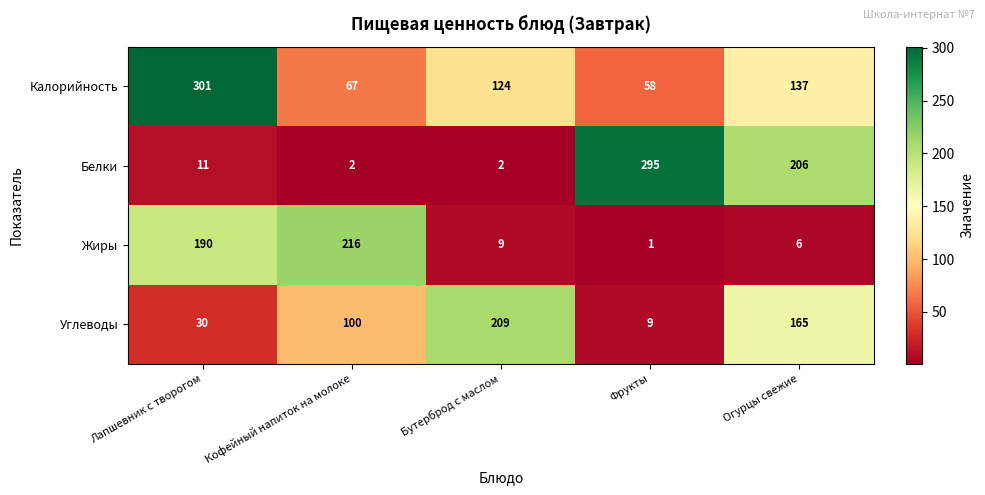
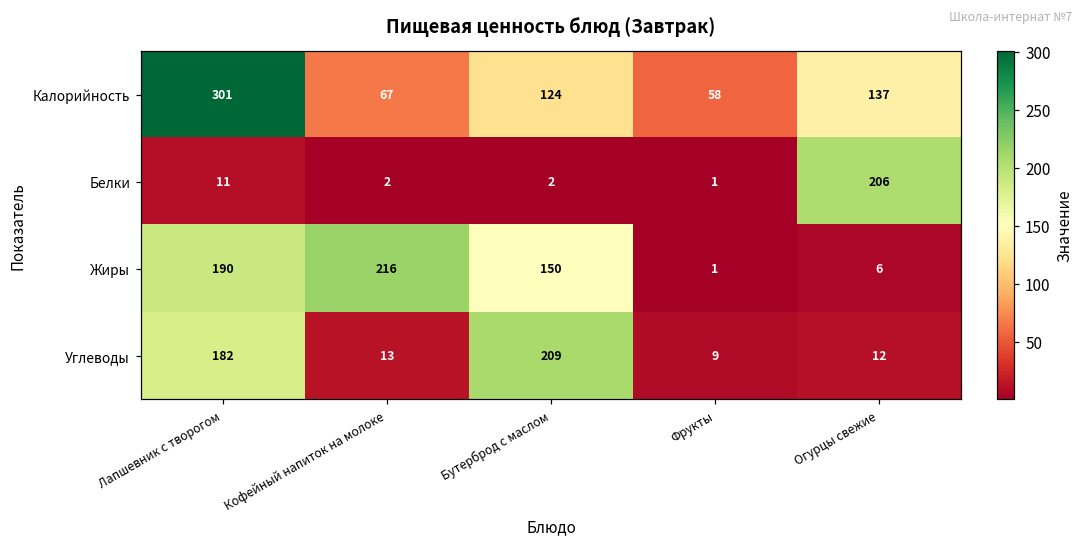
Белки, Фрукты: 295 -> 1
Жиры, Бутерброд с маслом: 9 -> 150
Углеводы, Лапшевник с творогом: 30 -> 182
Углеводы, Кофейный напиток на молоке: 100 -> 13
Углеводы, Огурцы свежие: 165 -> 12
